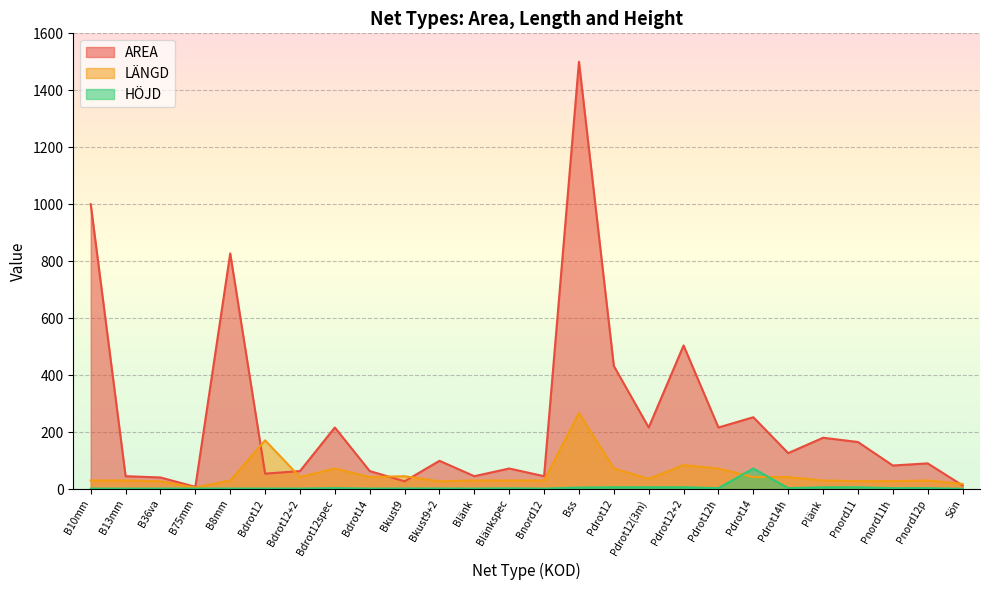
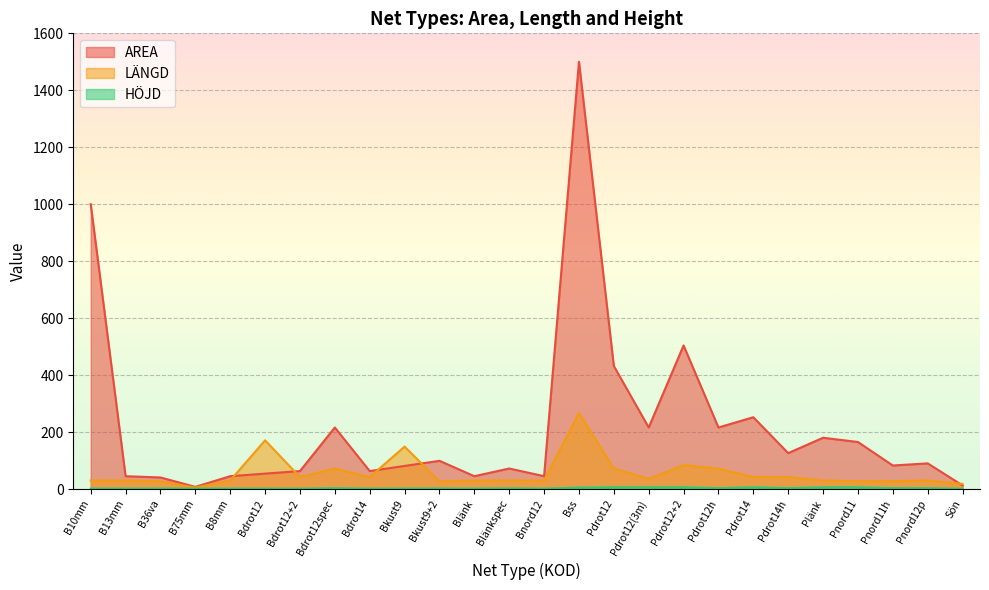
AREA, B8mm: 830 -> 50
AREA, Bkust9: 30 -> 80
LÄNGD, Bkust9: 50 -> 150
HÖJD, Pdrot14: 70 -> 10
